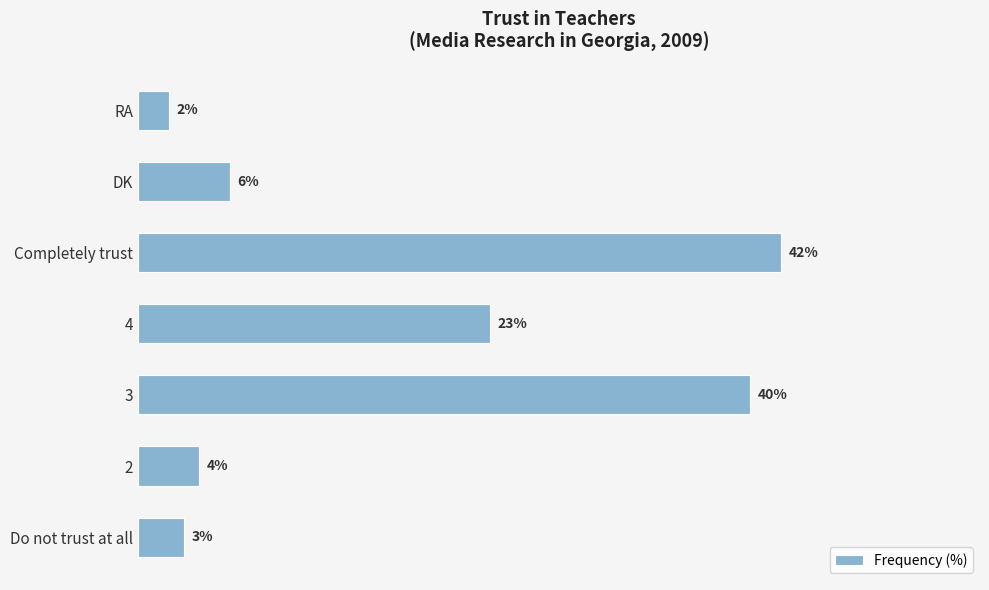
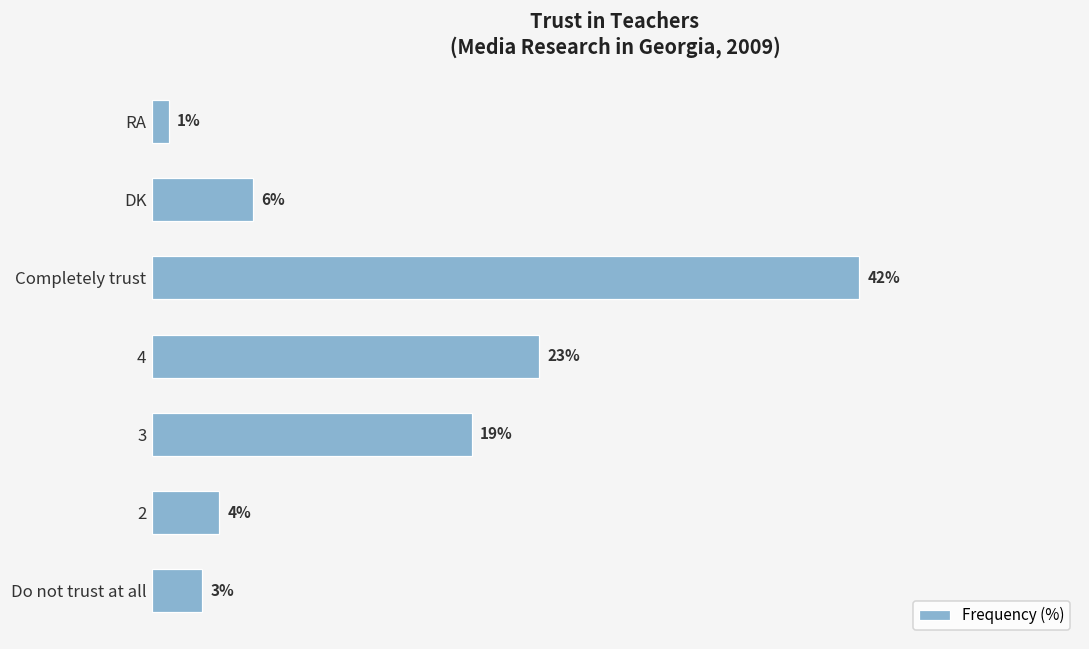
RA: 2% -> 1%
3: 40% -> 19%
